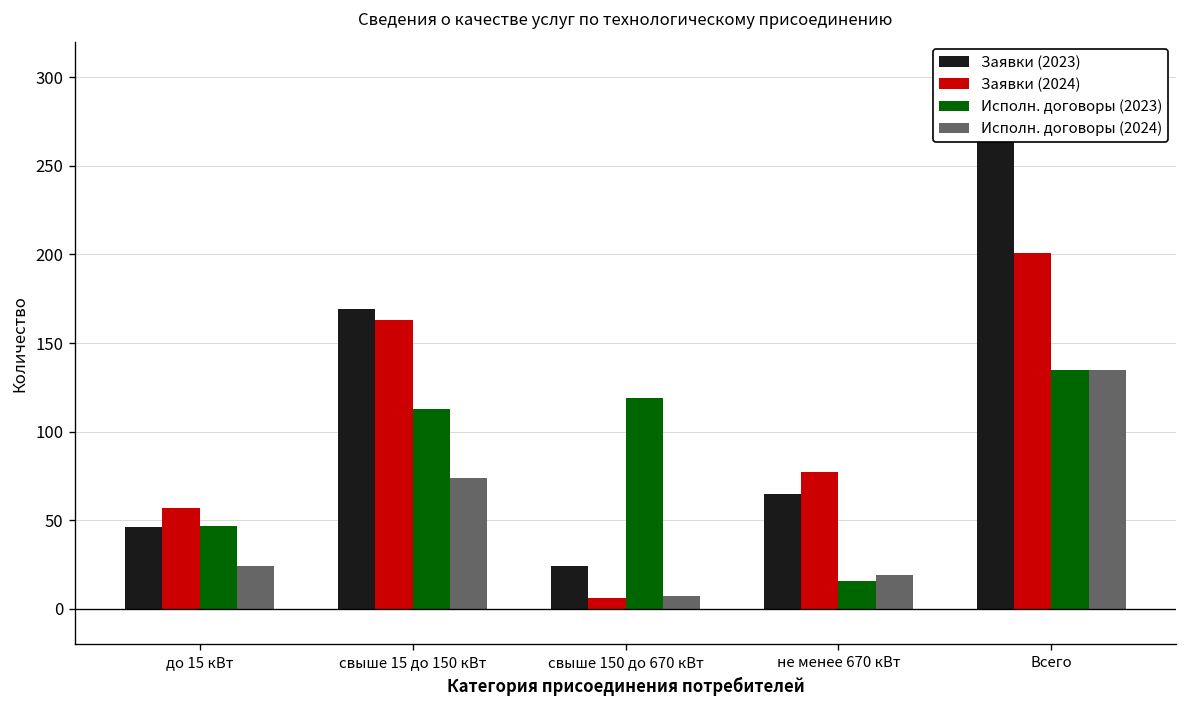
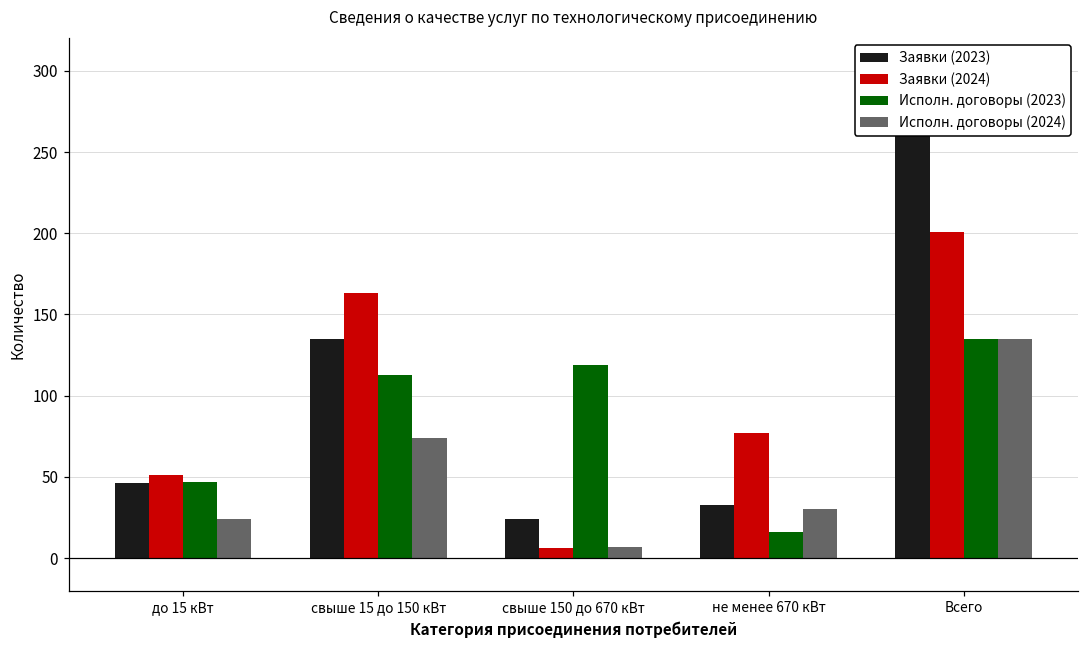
Заявки (2024), до 15 кВт: 57 -> 51
Заявки (2023), свыше 15 до 150 кВт: 169 -> 135
Заявки (2023), не менее 670 кВт: 65 -> 33
Исполн. договоры (2024), не менее 670 кВт: 19 -> 30
